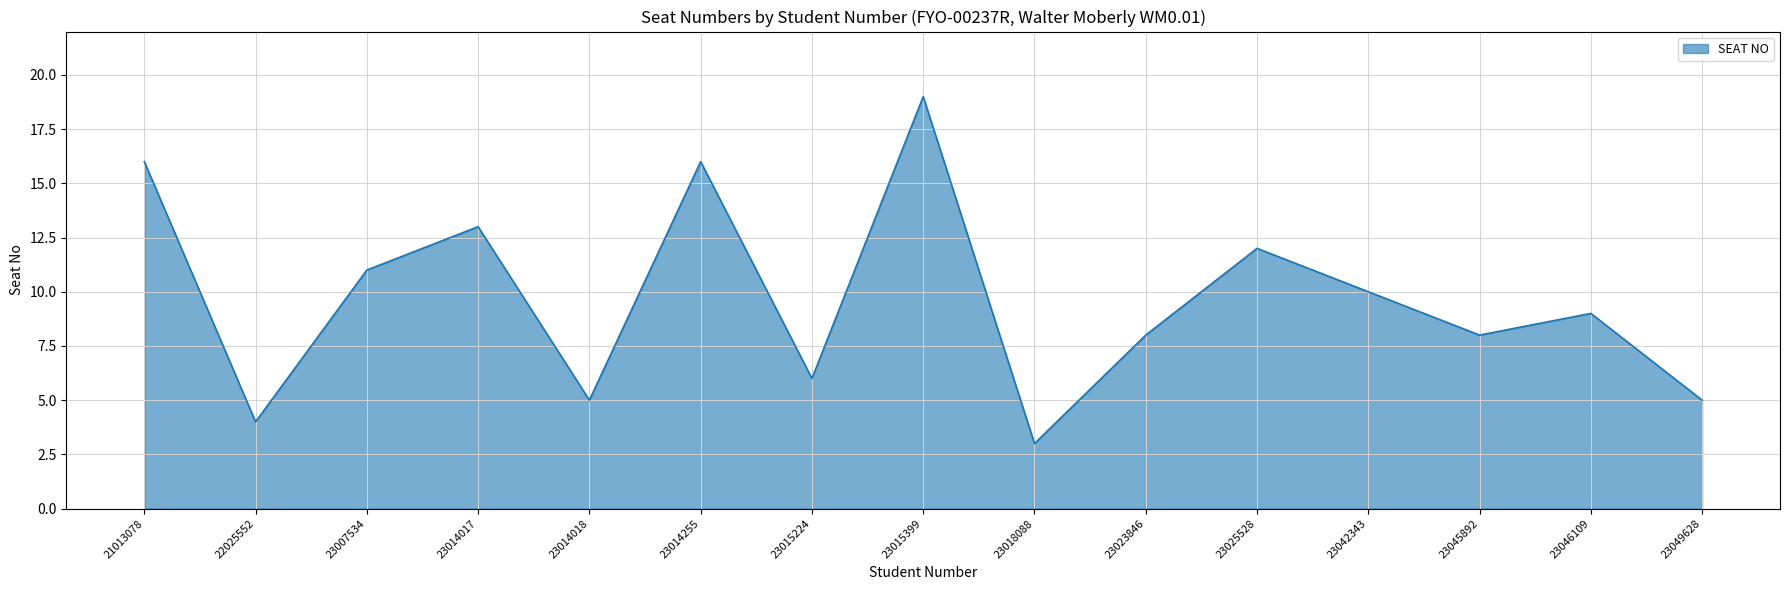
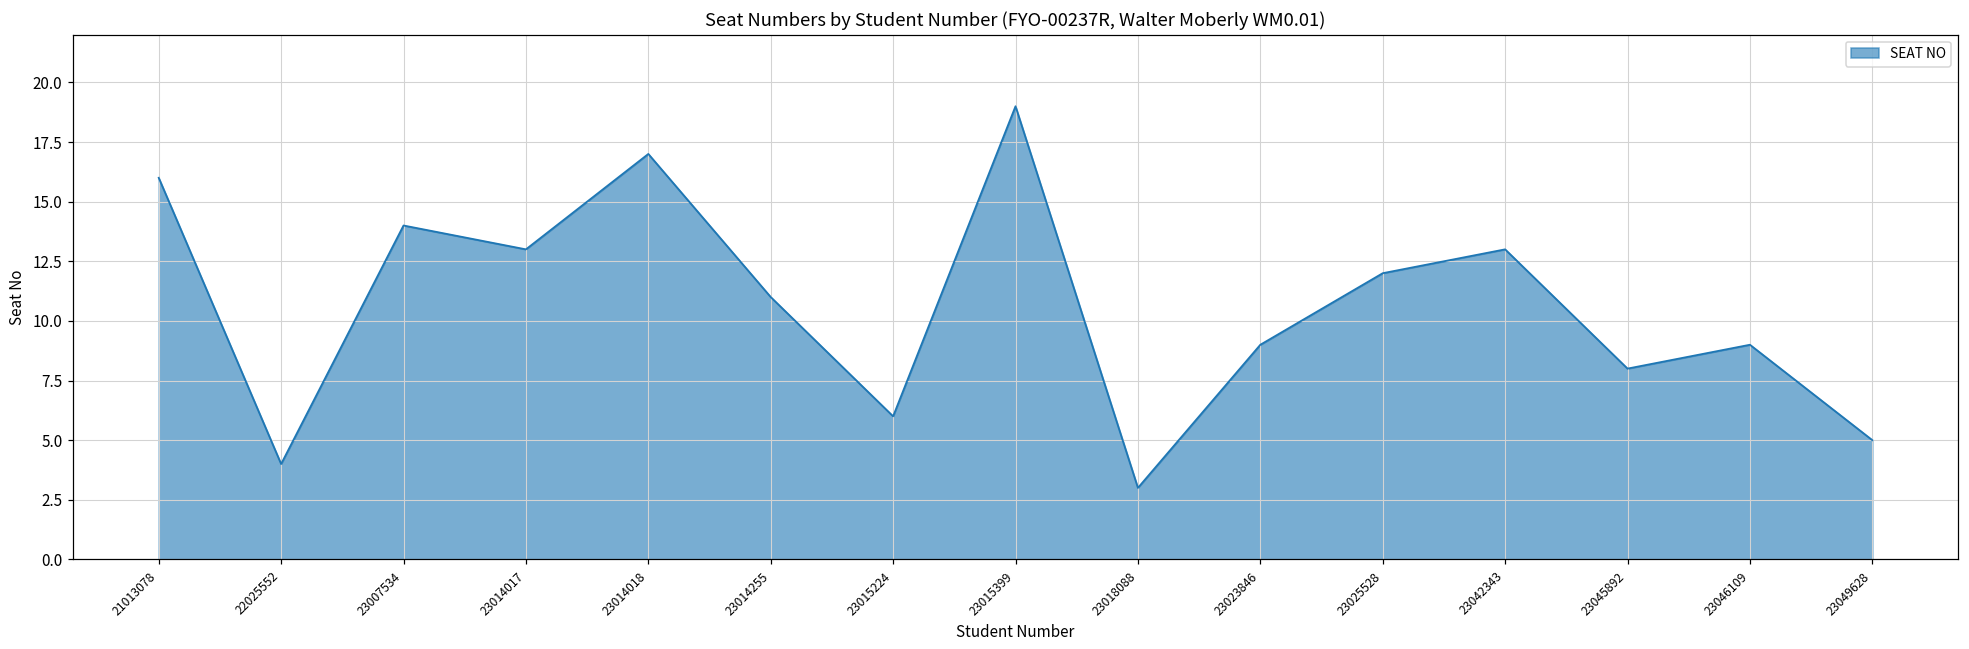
23007534: 11 -> 14
23014018: 5 -> 17
23014255: 16 -> 11
23023846: 8 -> 9
23042343: 10 -> 13
